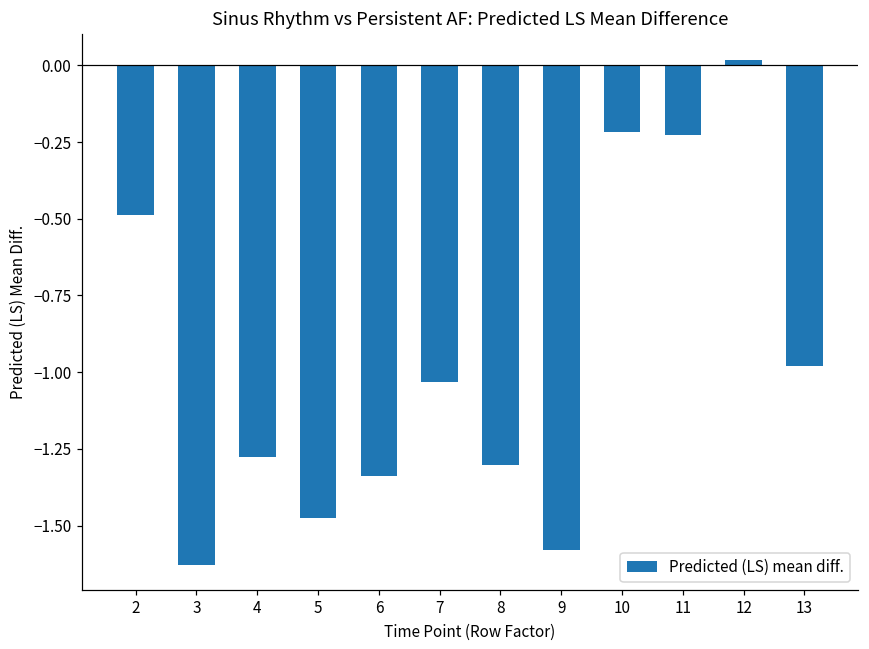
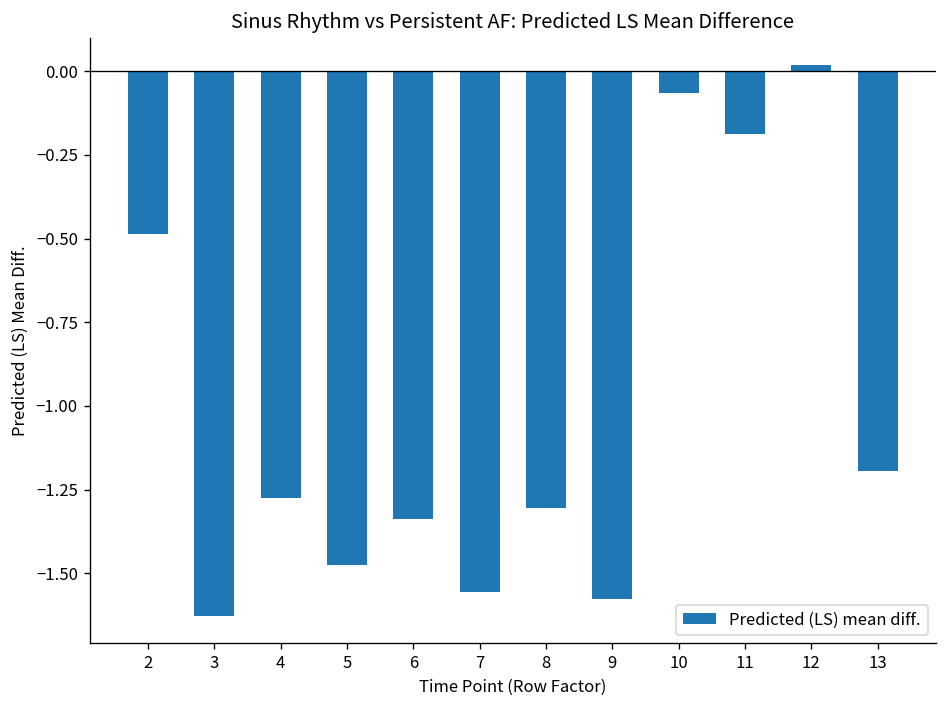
7: -1.03 -> -1.56
10: -0.22 -> -0.06
11: -0.23 -> -0.19
13: -0.98 -> -1.19
